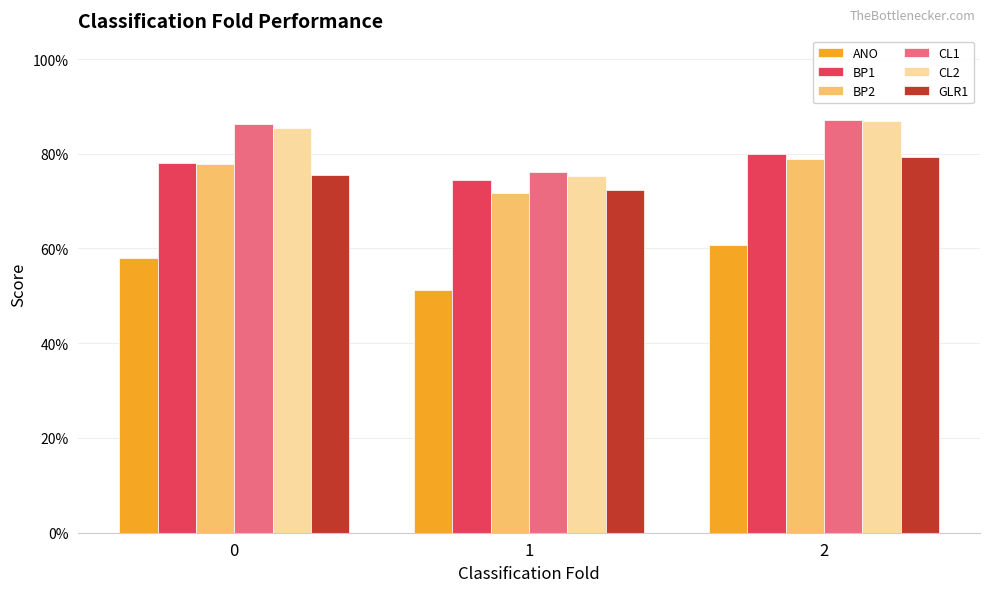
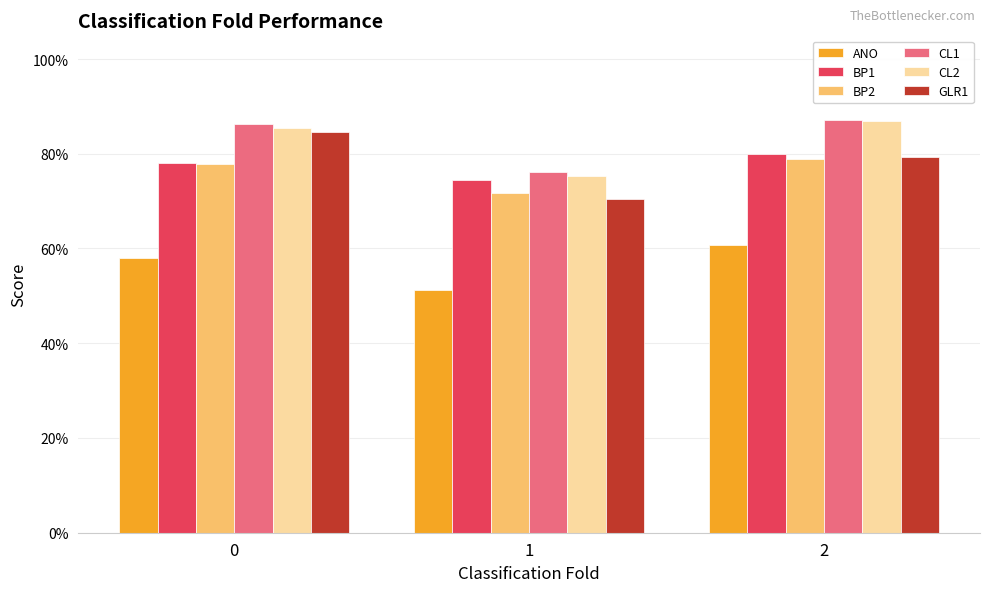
GLR1, 0: 76% -> 85%
GLR1, 1: 72% -> 70%
